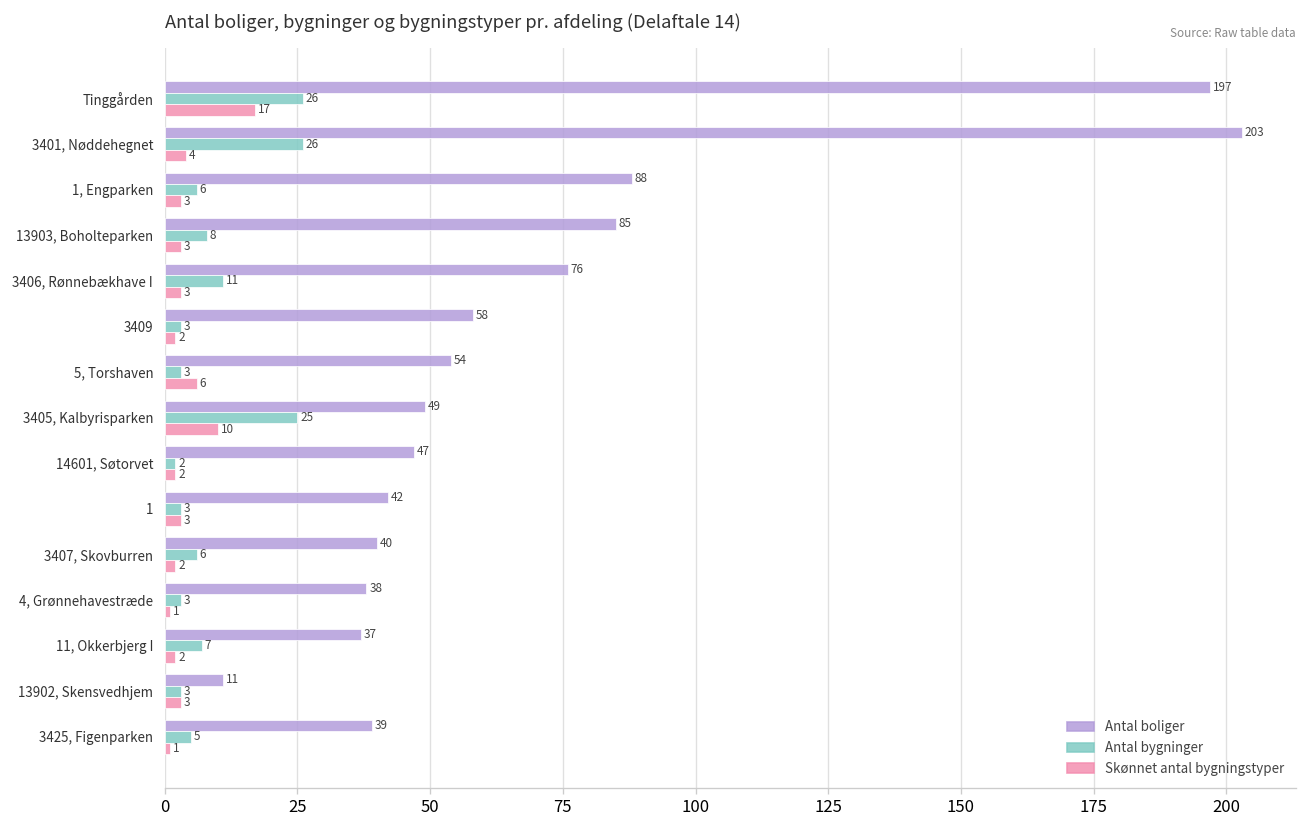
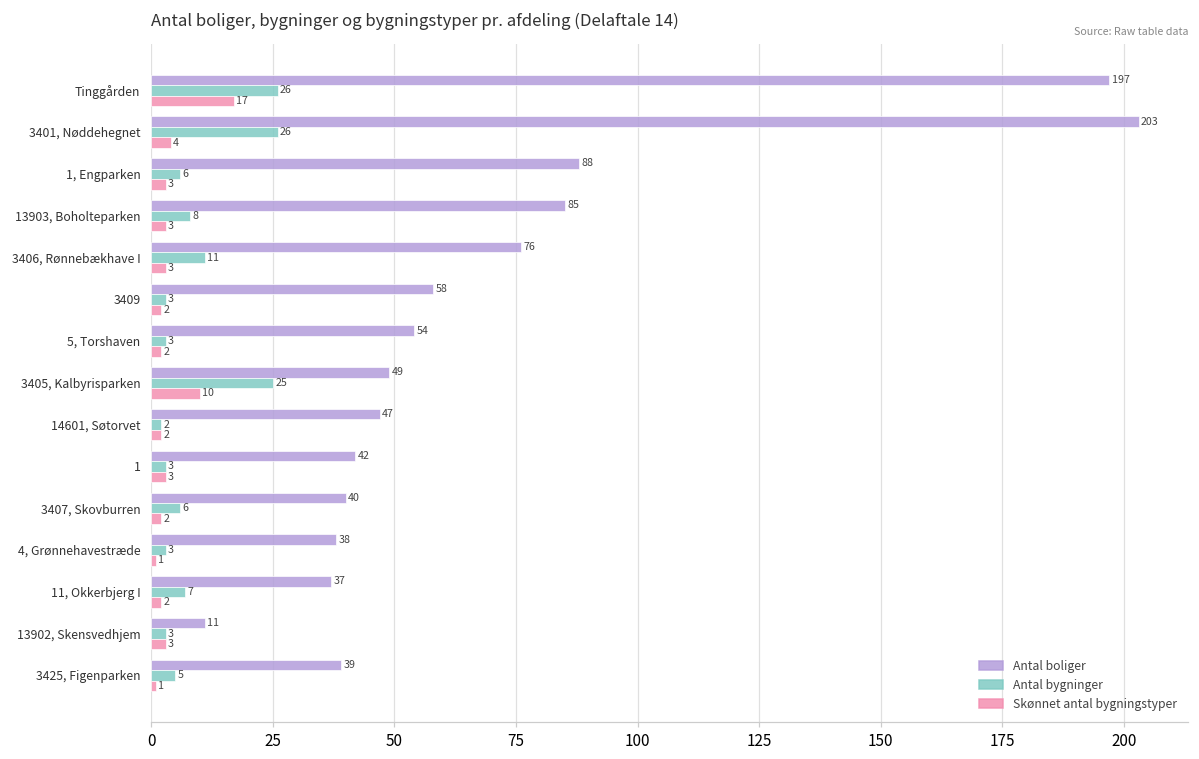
Skønnet antal bygningstyper, 5, Torshaven: 6 -> 2
